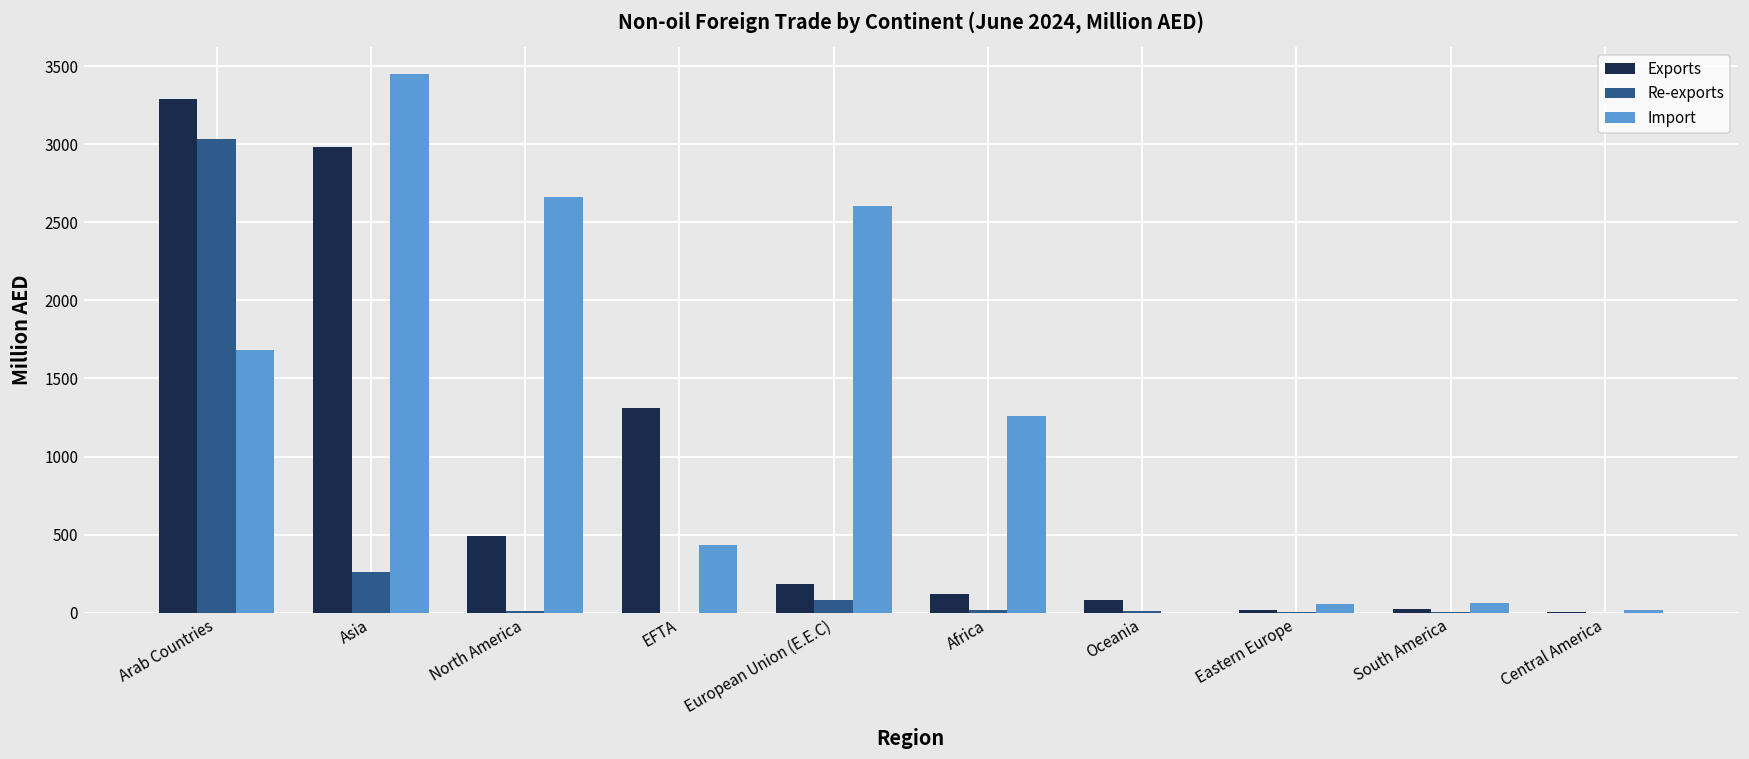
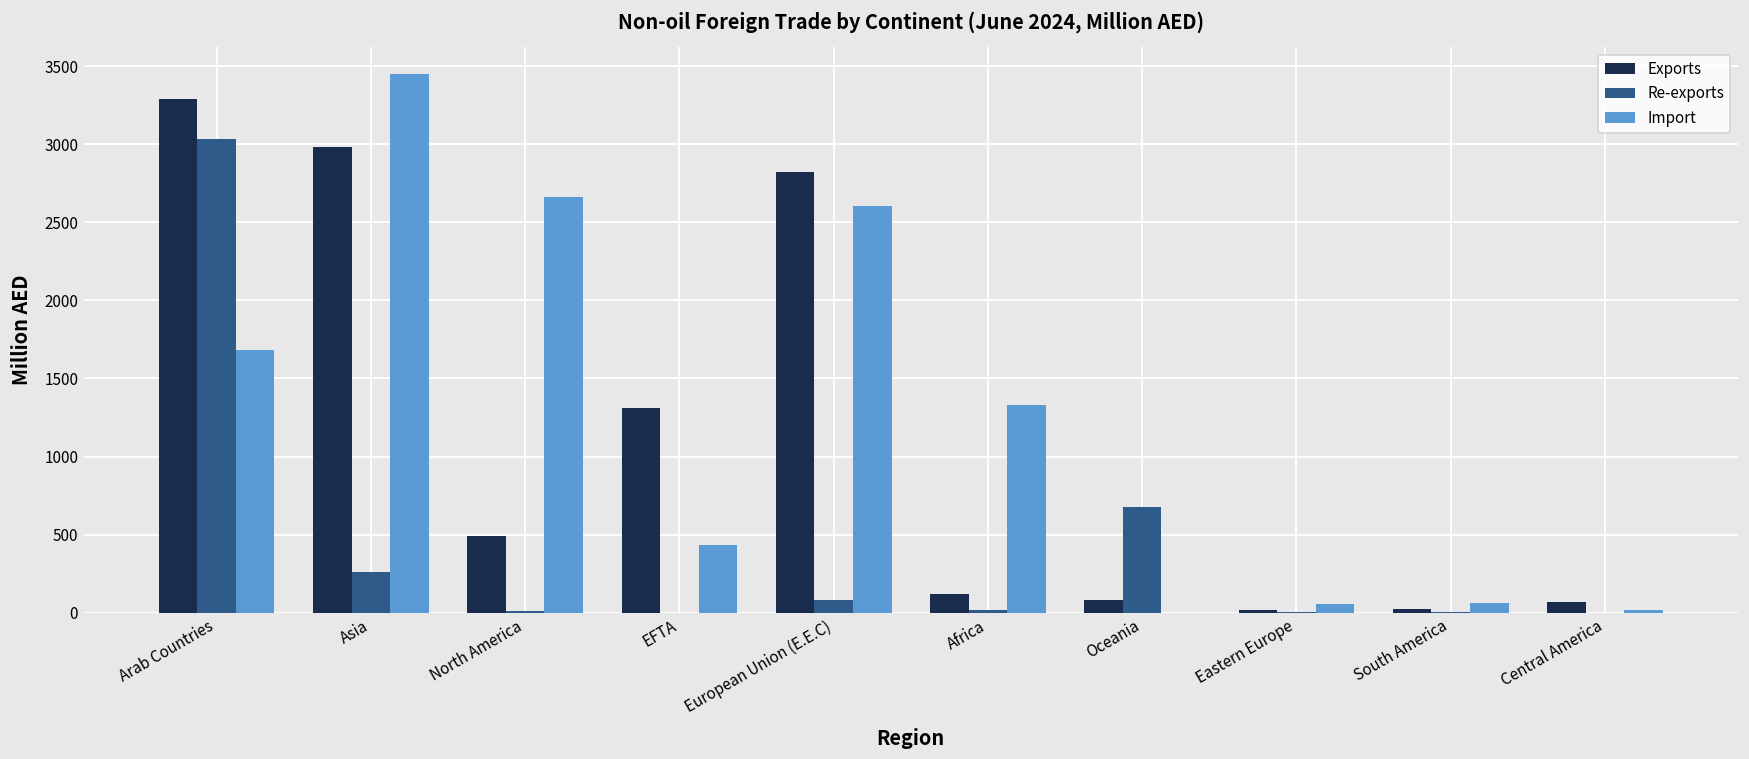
Exports, European Union (E.E.C): 180 -> 2830
Import, Africa: 1260 -> 1330
Re-exports, Oceania: 10 -> 670
Exports, Central America: 10 -> 70
